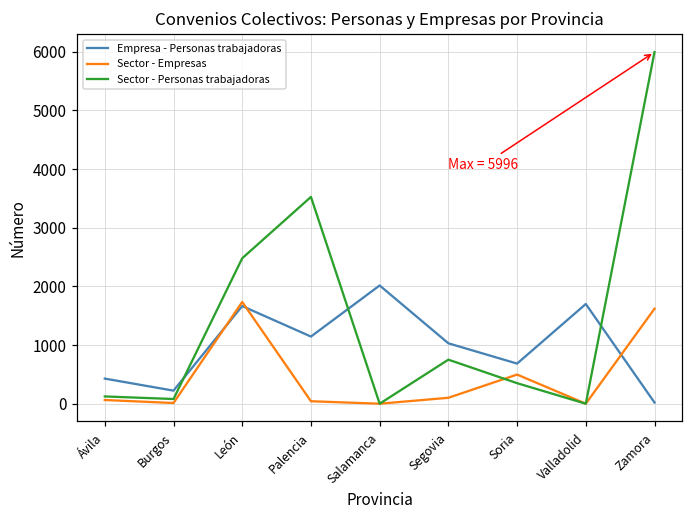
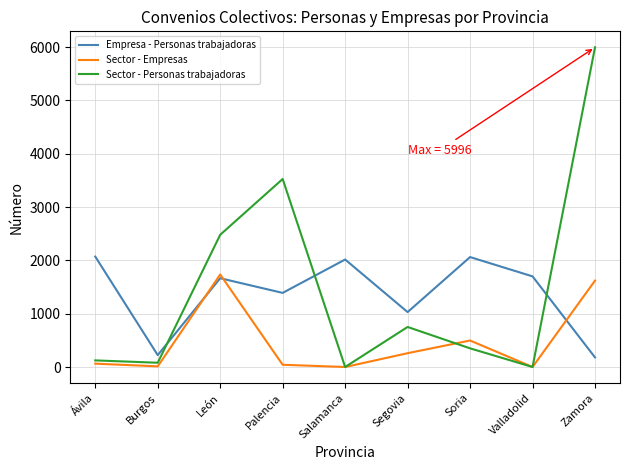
Empresa - Personas trabajadoras, Ávila: 400 -> 2100
Empresa - Personas trabajadoras, Palencia: 1100 -> 1400
Sector - Empresas, Segovia: 100 -> 300
Empresa - Personas trabajadoras, Soria: 700 -> 2100
Empresa - Personas trabajadoras, Zamora: 0 -> 200
